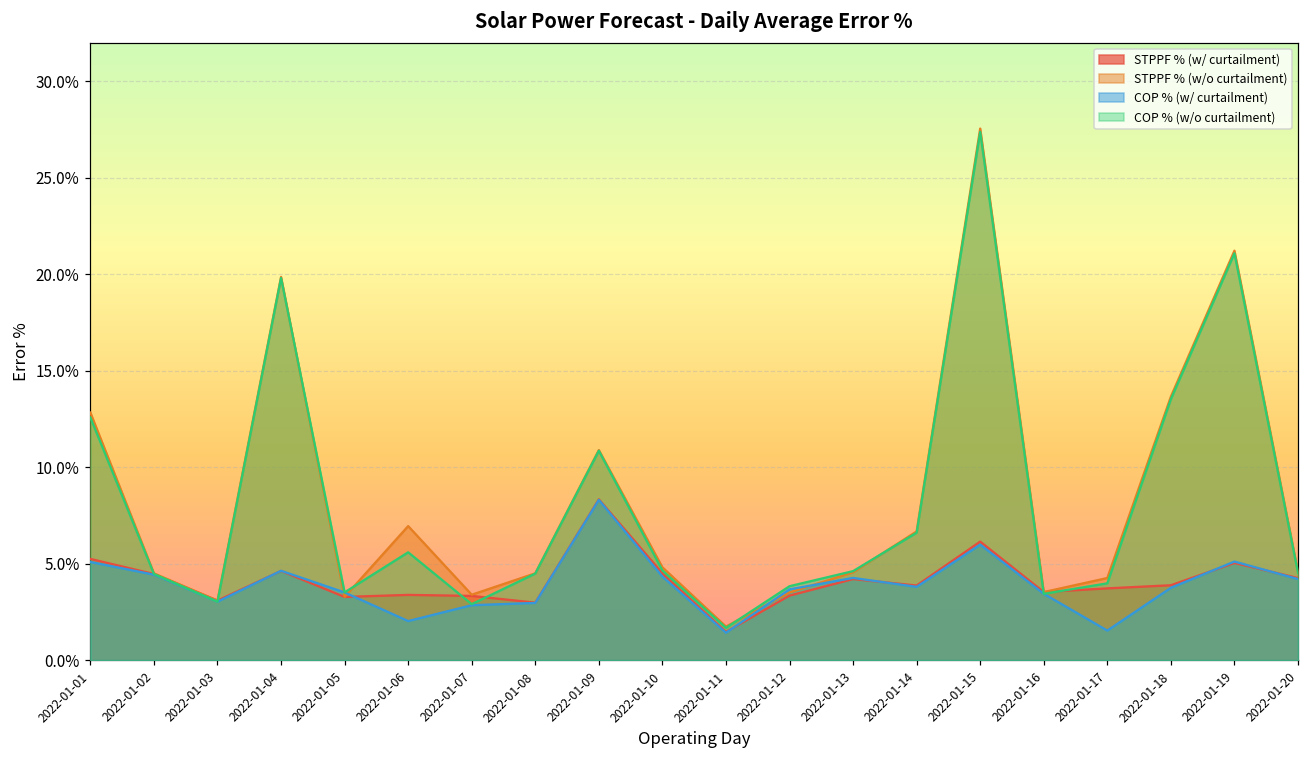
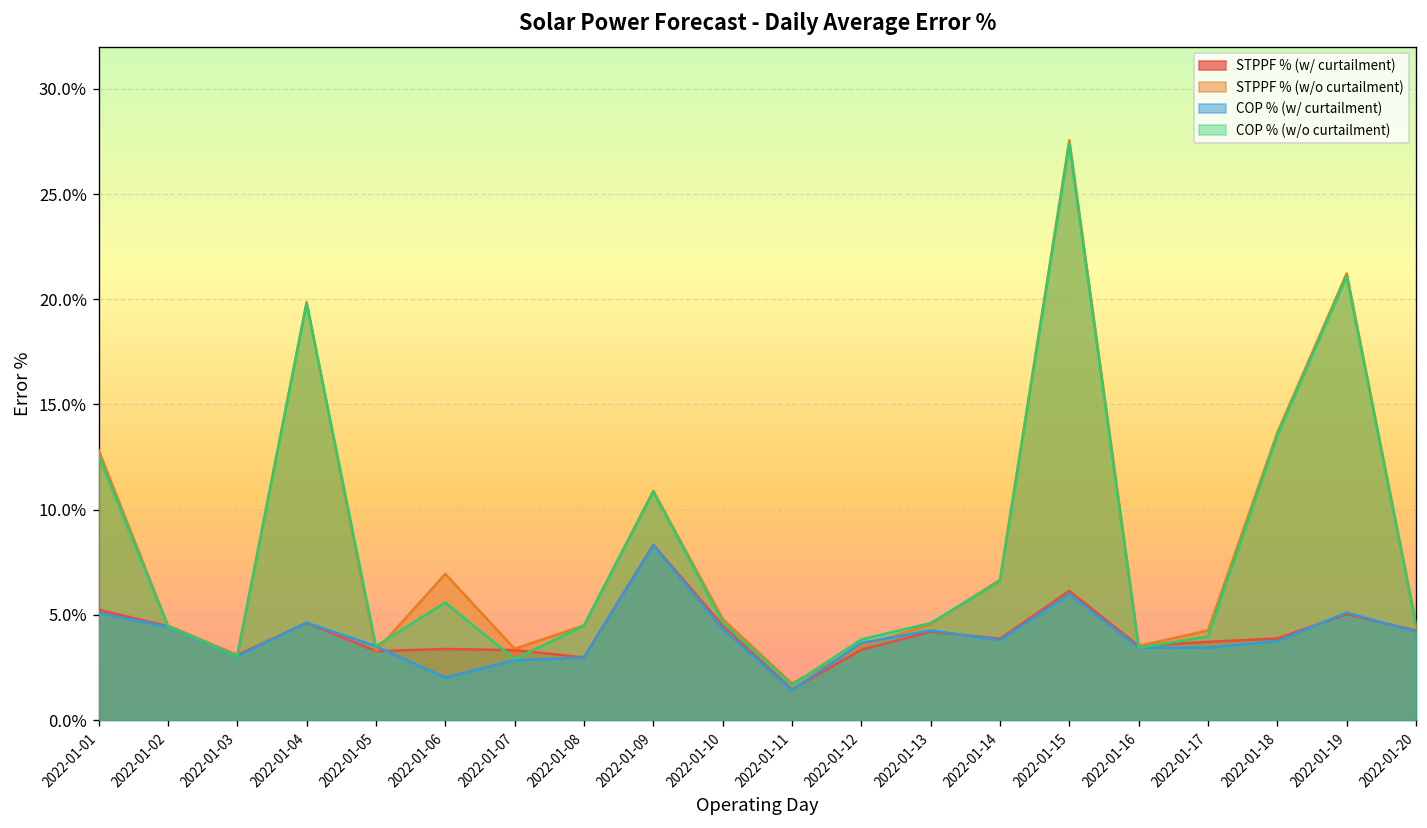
COP % (w/ curtailment), 2022-01-17: 1.5% -> 3.4%
